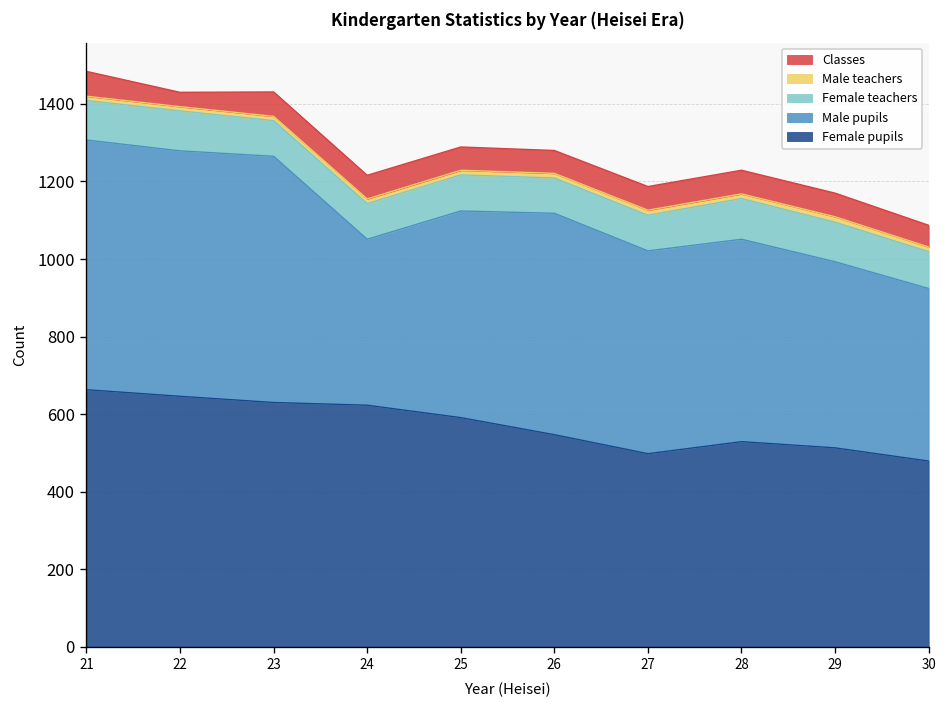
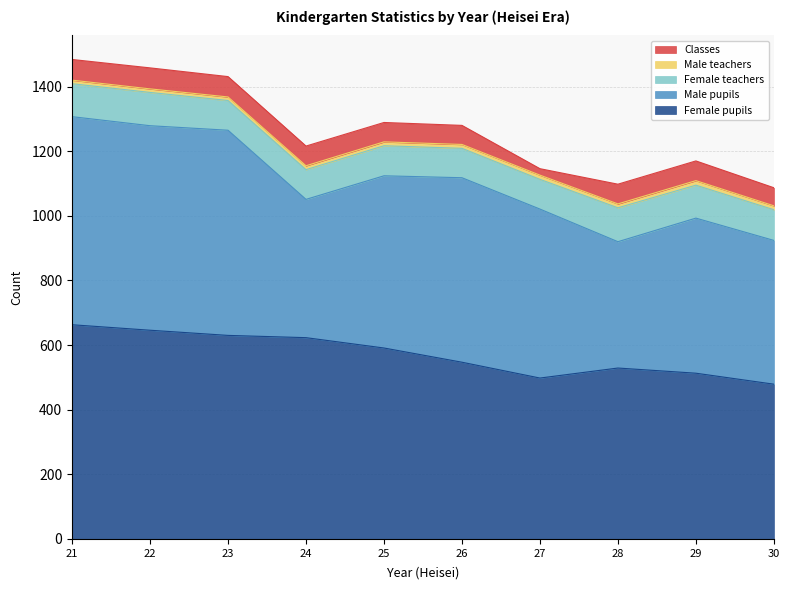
Classes, 22: 40 -> 70
Classes, 27: 60 -> 20
Male pupils, 28: 520 -> 390
